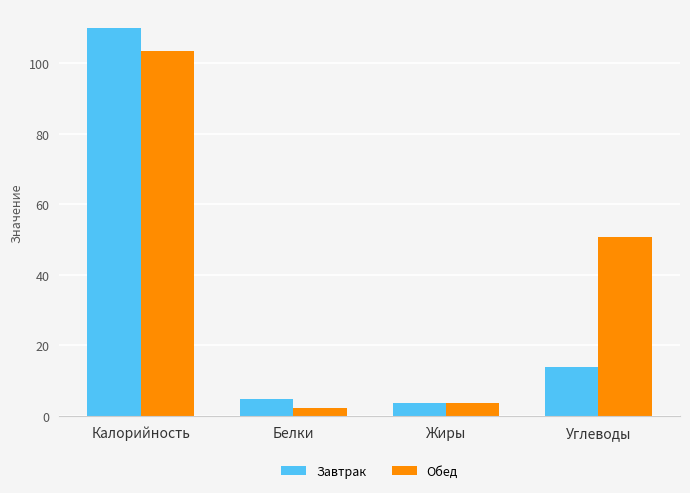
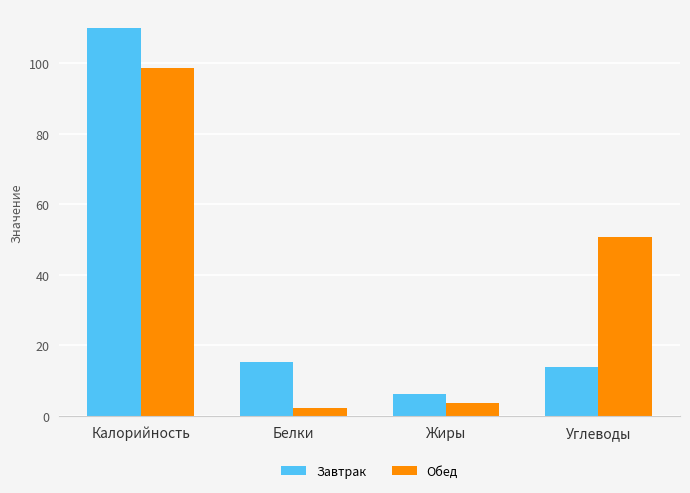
Обед, Калорийность: 104 -> 99
Завтрак, Белки: 5 -> 15
Завтрак, Жиры: 4 -> 6
